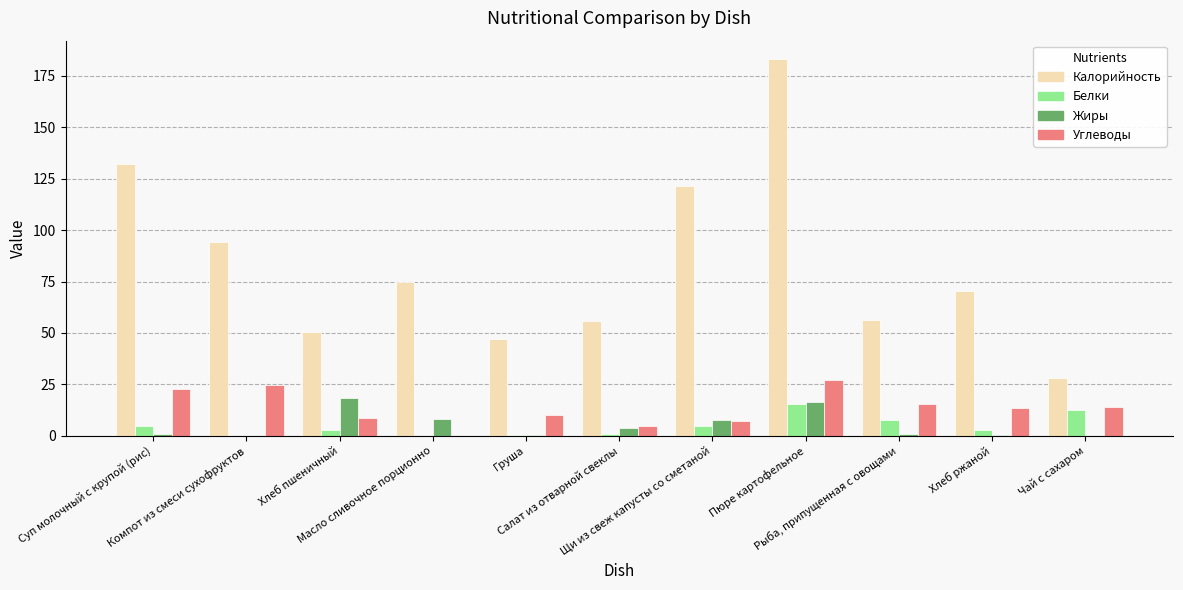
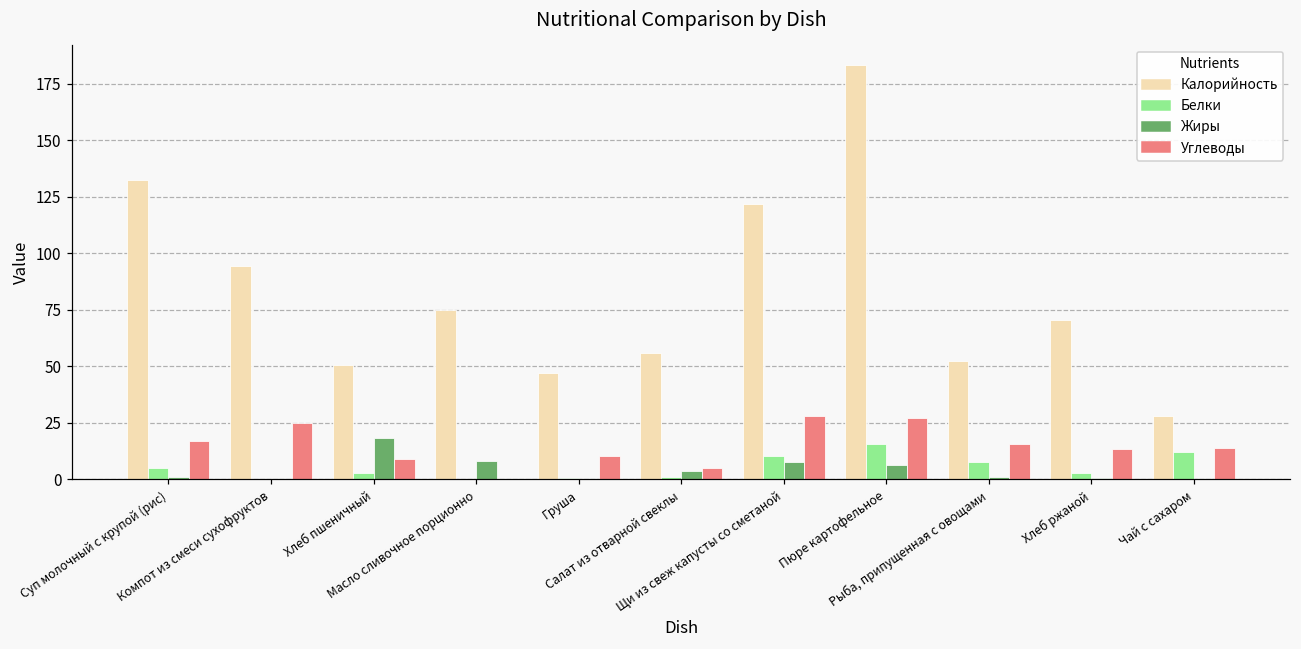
Углеводы, Суп молочный с крупой (рис): 23 -> 17
Белки, Щи из свеж капусты со сметаной: 5 -> 10
Углеводы, Щи из свеж капусты со сметаной: 7 -> 28
Жиры, Пюре картофельное: 16 -> 6
Калорийность, Рыба, припущенная с овощами: 57 -> 53
